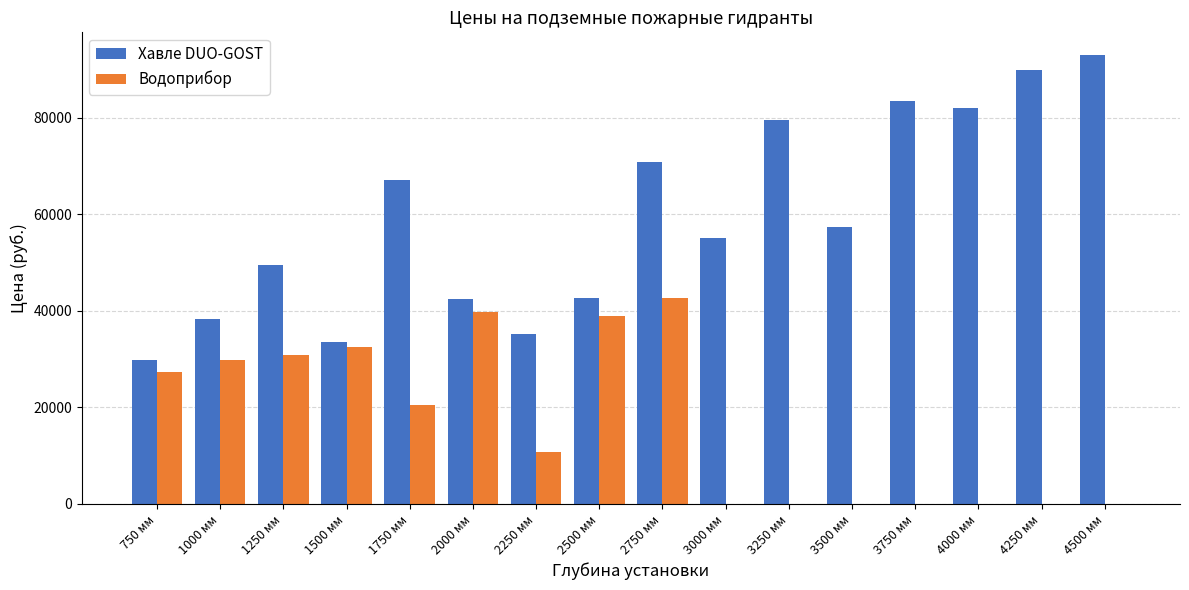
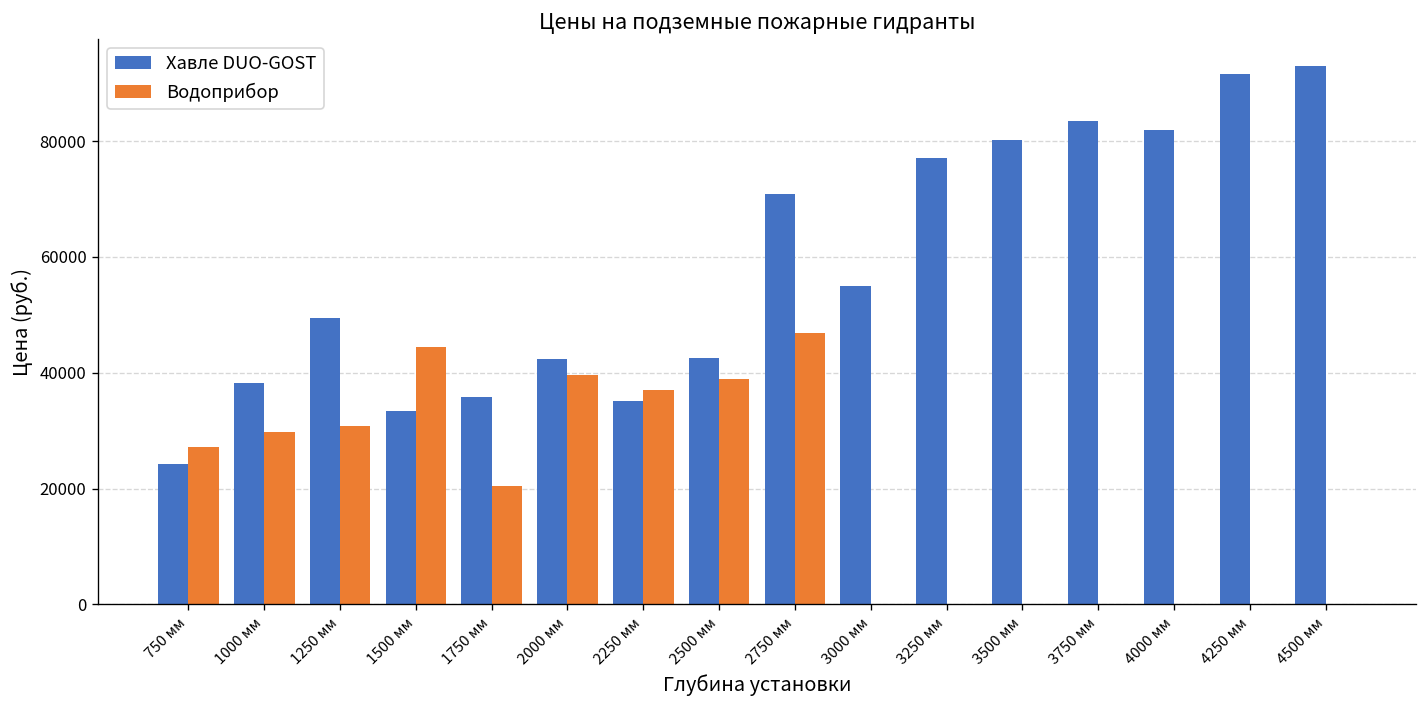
Хавле DUO-GOST, 750 мм: 30000 -> 24000
Водоприбор, 1500 мм: 32000 -> 44000
Хавле DUO-GOST, 1750 мм: 67000 -> 36000
Водоприбор, 2250 мм: 11000 -> 37000
Водоприбор, 2750 мм: 43000 -> 47000
Хавле DUO-GOST, 3250 мм: 79000 -> 77000
Хавле DUO-GOST, 3500 мм: 57000 -> 80000
Хавле DUO-GOST, 4250 мм: 90000 -> 92000
